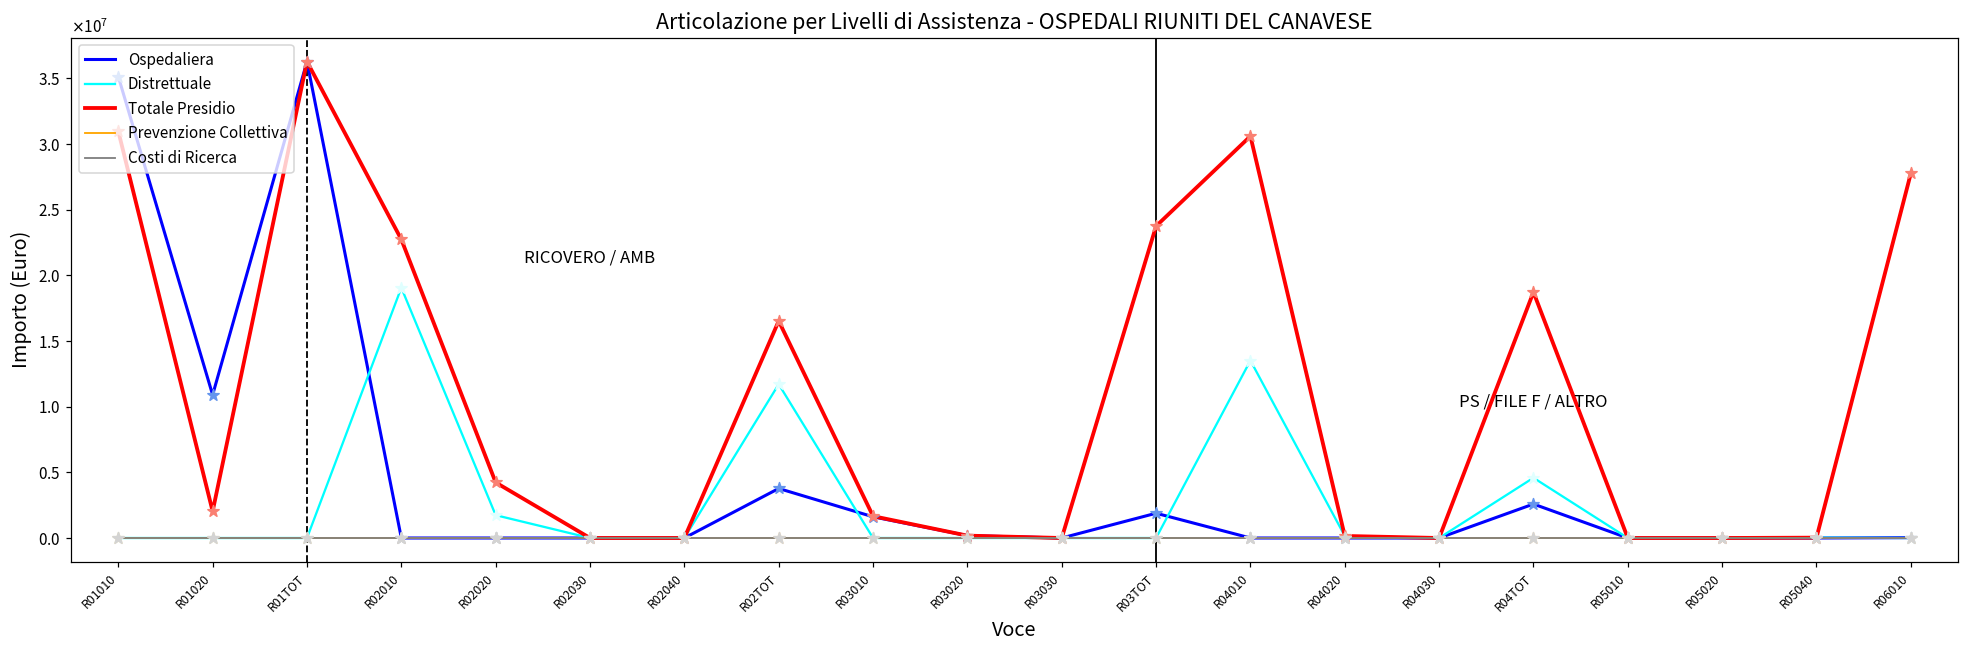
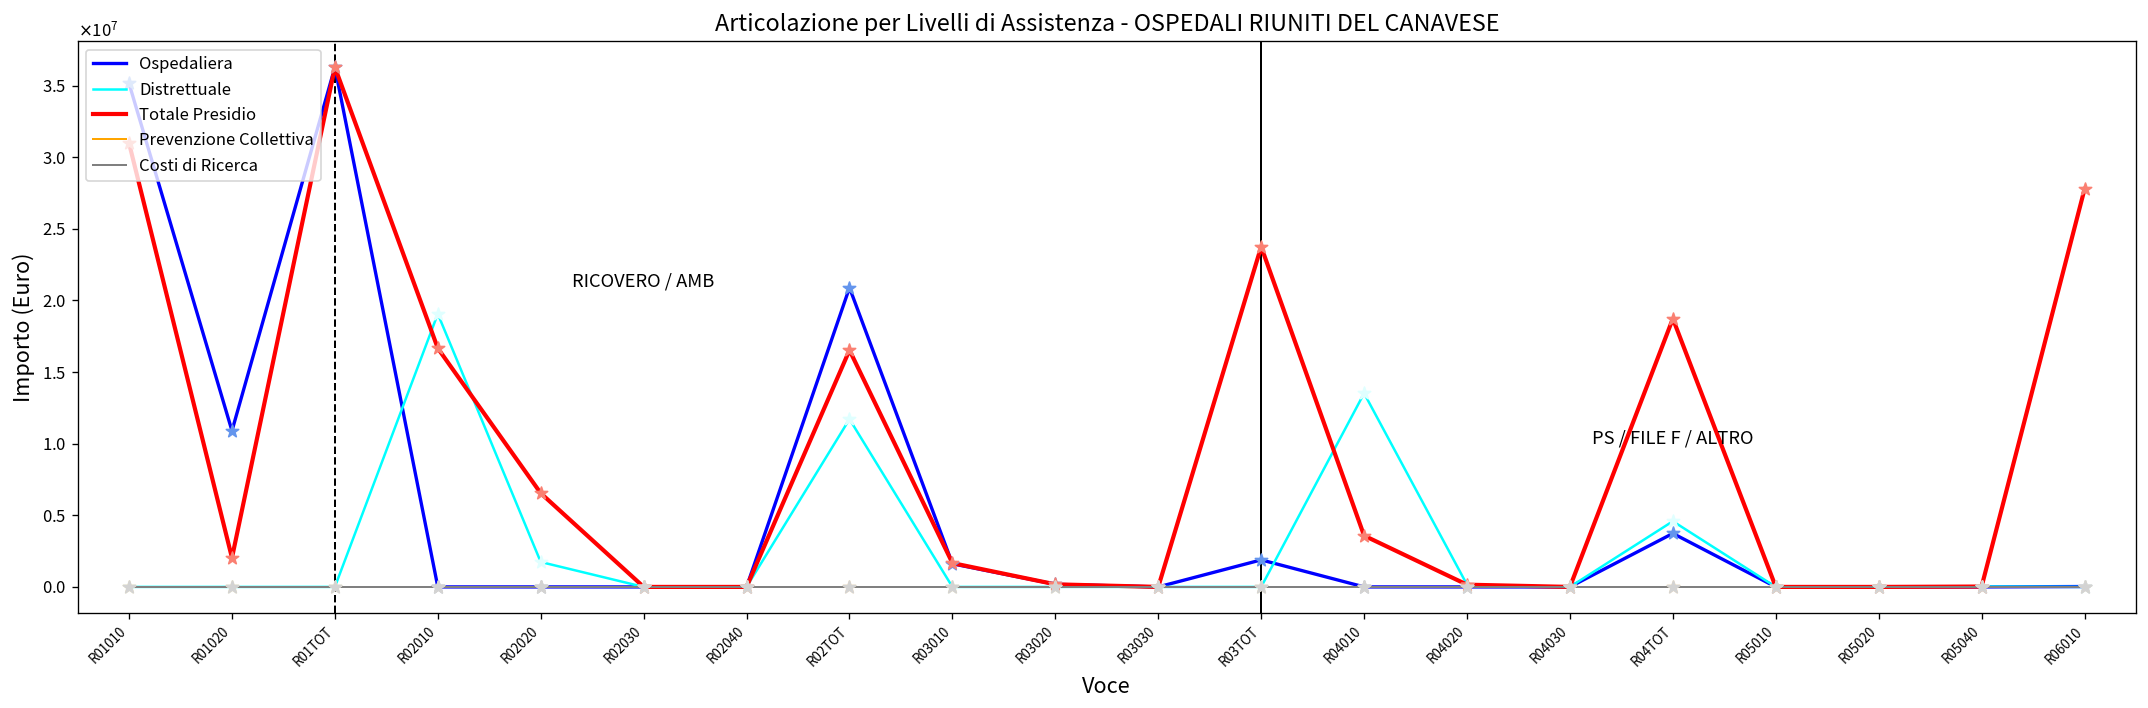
Totale Presidio, R02010: 22700000 -> 16700000
Totale Presidio, R02020: 4200000 -> 6500000
Ospedaliera, R02TOT: 3800000 -> 20900000
Totale Presidio, R04010: 30600000 -> 3600000
Ospedaliera, R04TOT: 2600000 -> 3700000
